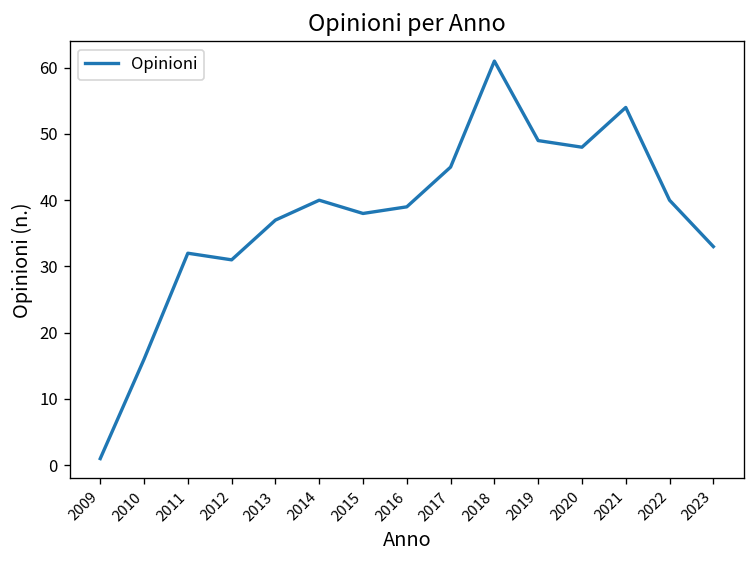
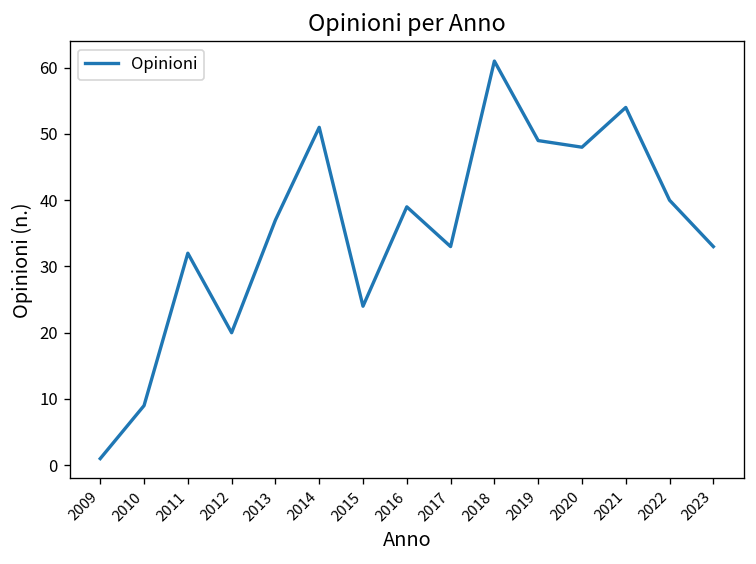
2010: 16 -> 9
2012: 31 -> 20
2014: 40 -> 51
2015: 38 -> 24
2017: 45 -> 33
